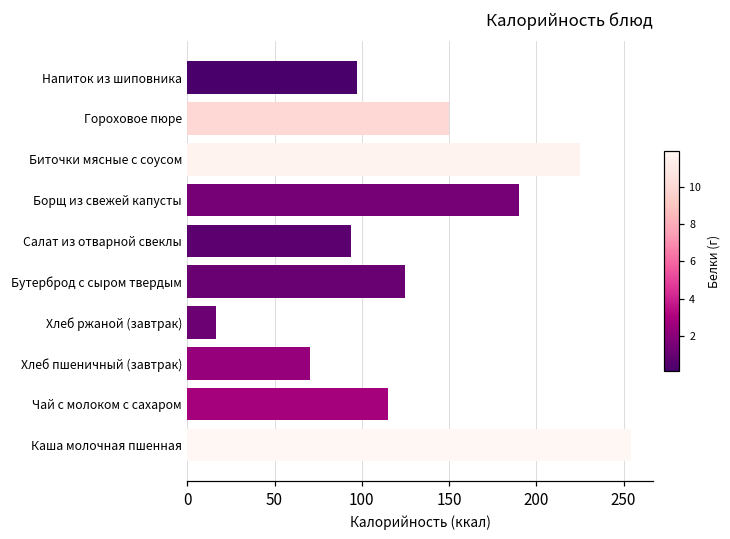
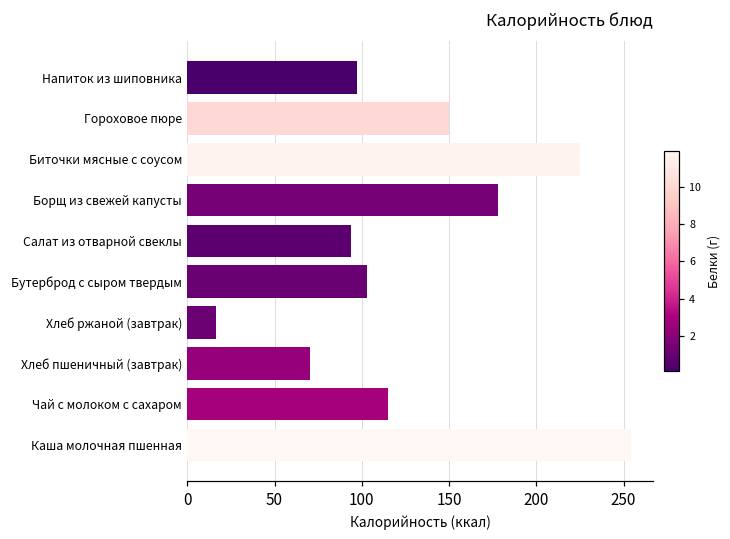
Борщ из свежей капусты: 190 -> 178
Бутерброд с сыром твердым: 125 -> 103
